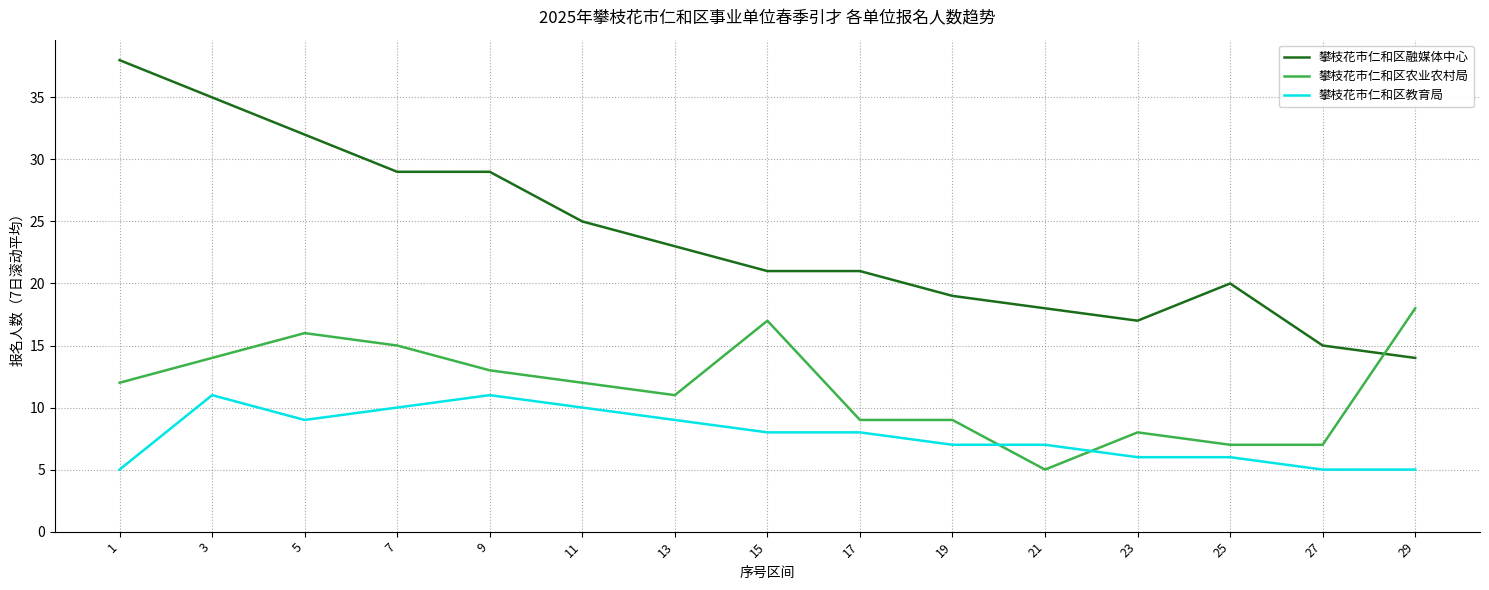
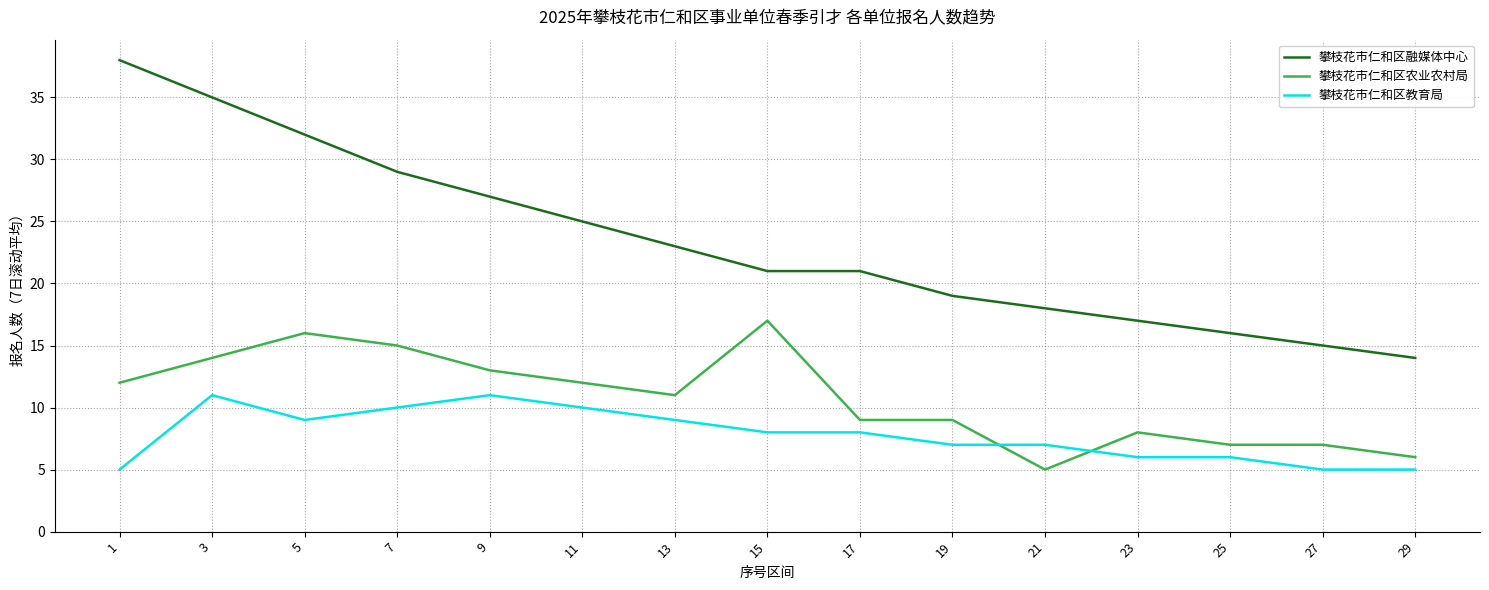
攀枝花市仁和区融媒体中心, 9: 29 -> 27
攀枝花市仁和区融媒体中心, 25: 20 -> 16
攀枝花市仁和区农业农村局, 29: 18 -> 6
